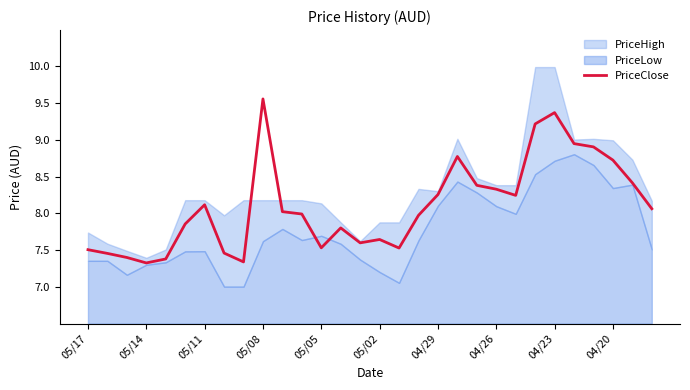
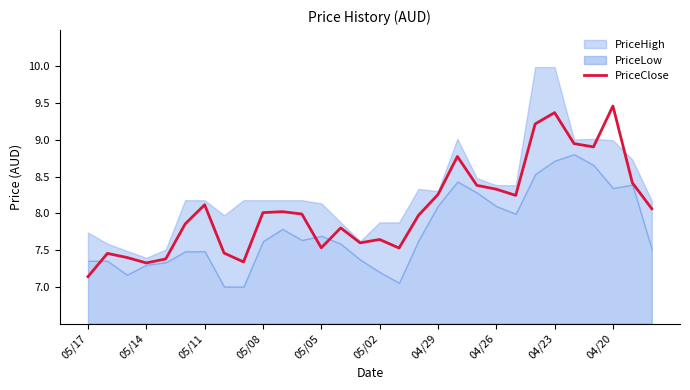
PriceClose, 05/17: 7.5 -> 7.1
PriceClose, 05/08: 9.5 -> 8.0
PriceClose, 04/20: 8.7 -> 9.5
